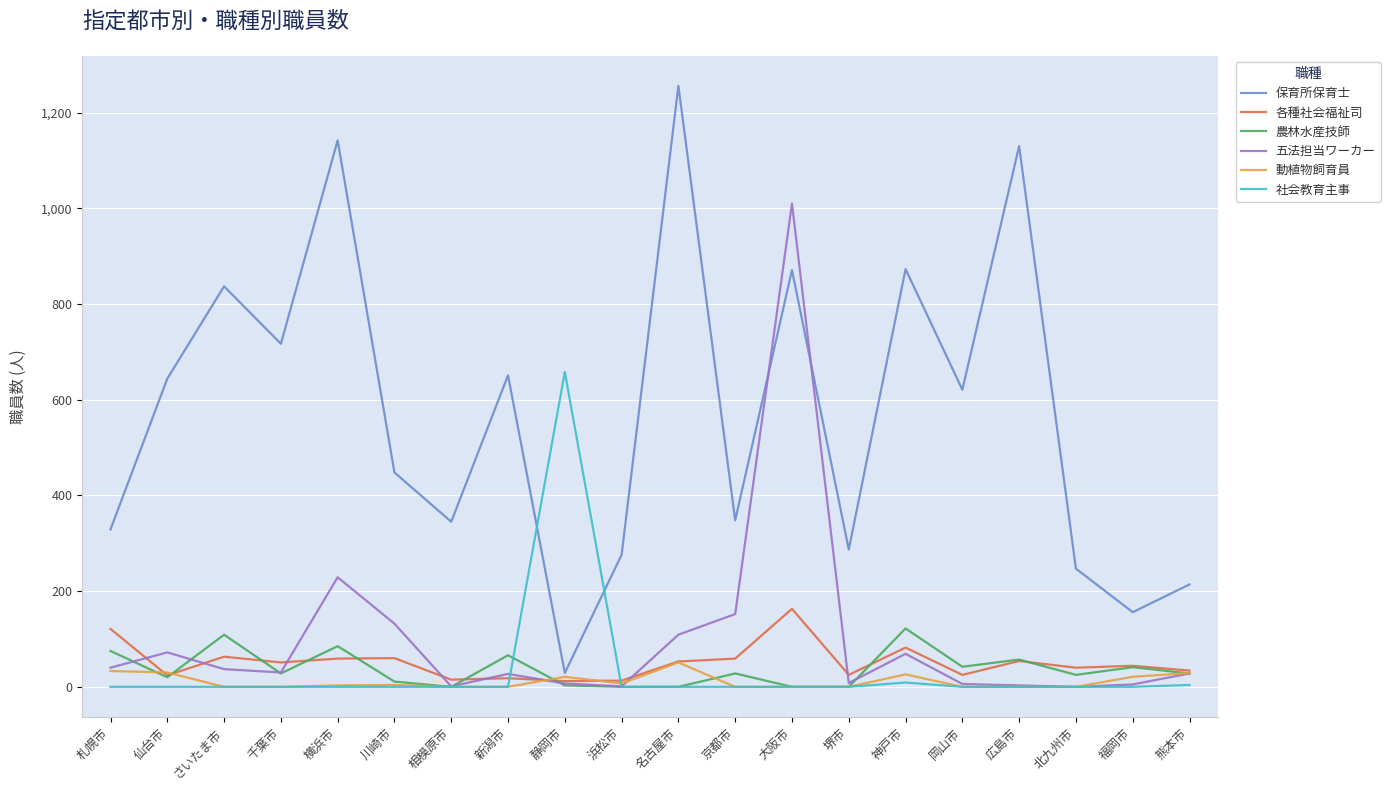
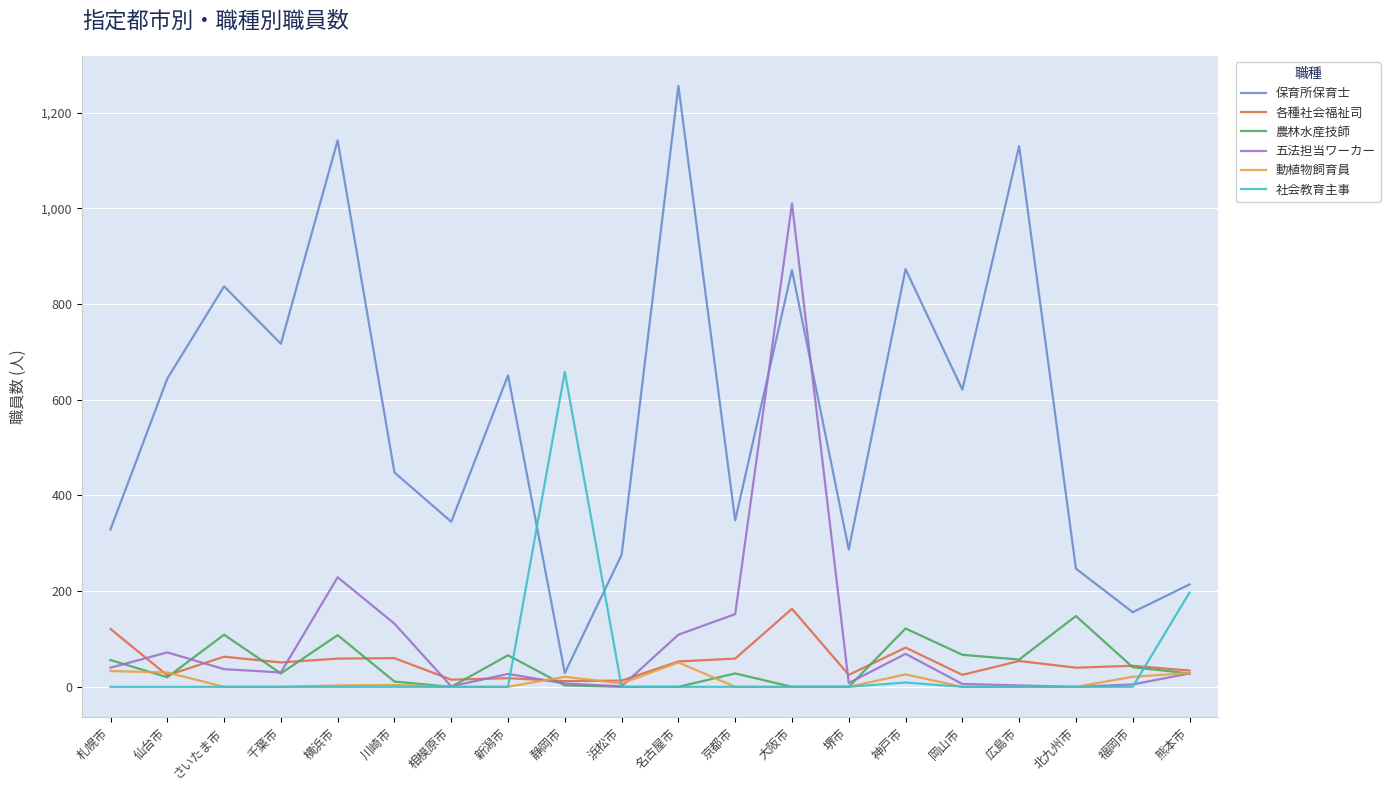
農林水産技師, 札幌市: 80 -> 60
農林水産技師, 横浜市: 90 -> 110
農林水産技師, 岡山市: 40 -> 70
農林水産技師, 北九州市: 30 -> 150
社会教育主事, 熊本市: 0 -> 200
